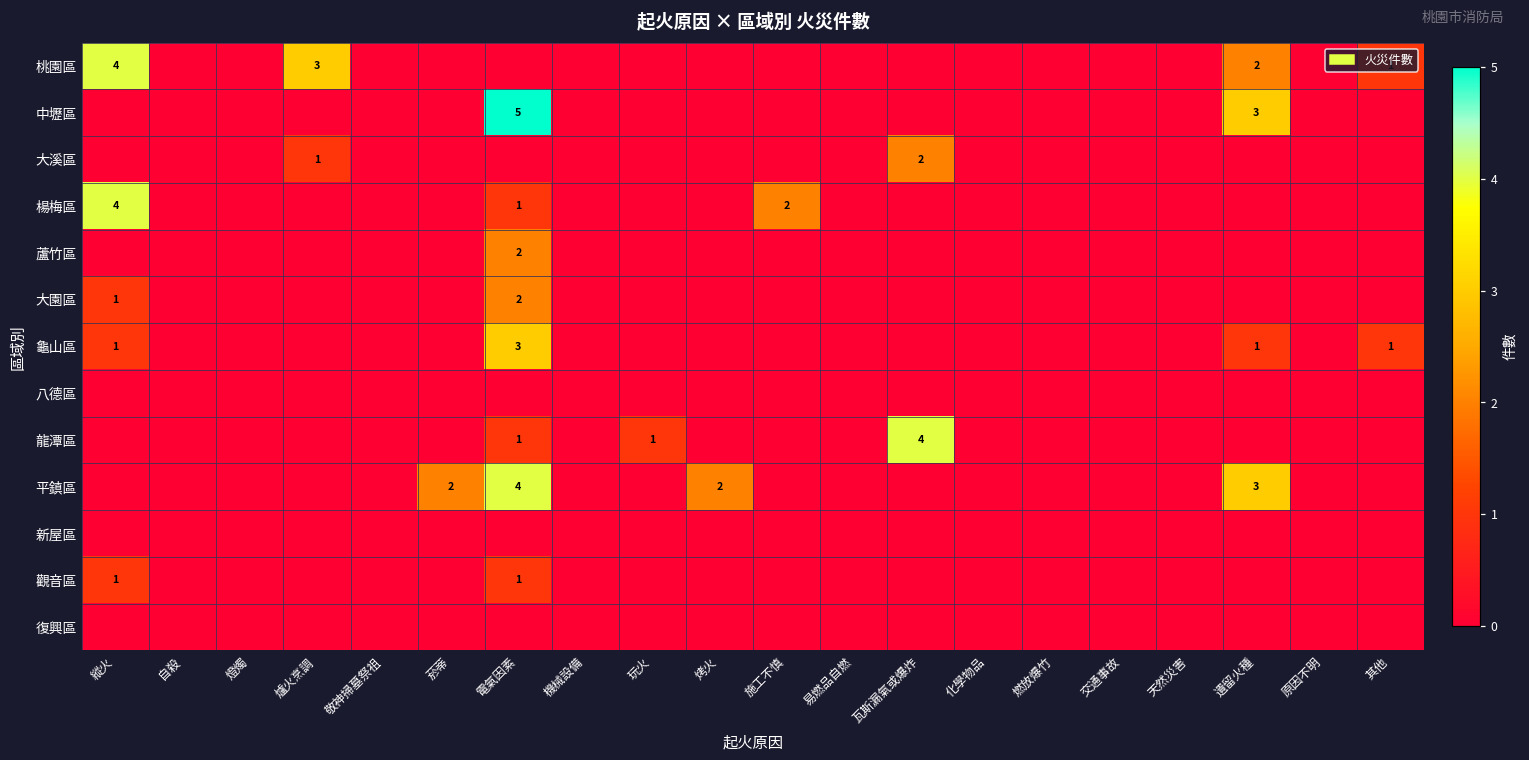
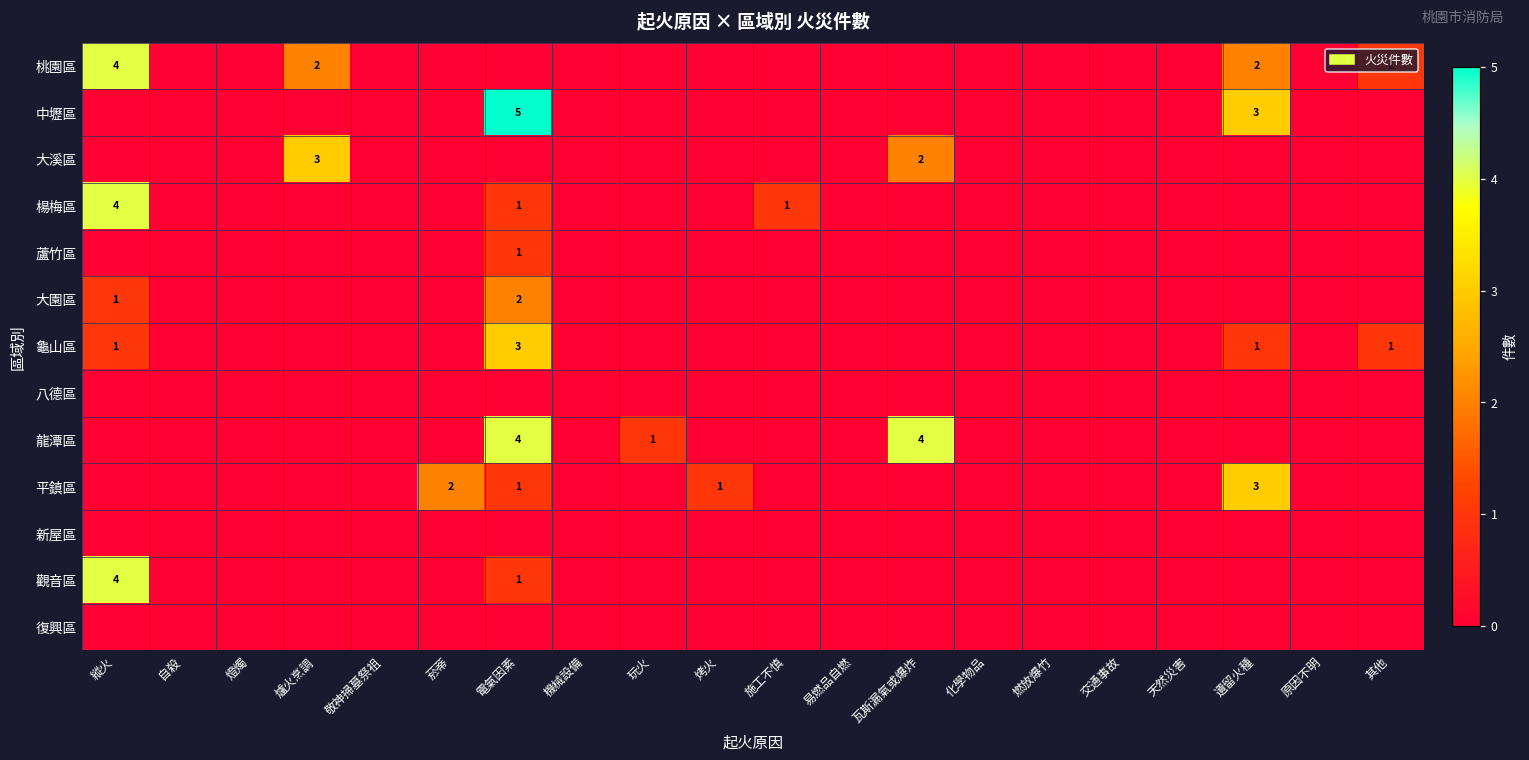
桃園區, 爐火烹調: 3 -> 2
大溪區, 爐火烹調: 1 -> 3
楊梅區, 施工不慎: 2 -> 1
蘆竹區, 電氣因素: 2 -> 1
龍潭區, 電氣因素: 1 -> 4
平鎮區, 電氣因素: 4 -> 1
平鎮區, 烤火: 2 -> 1
觀音區, 縱火: 1 -> 4
